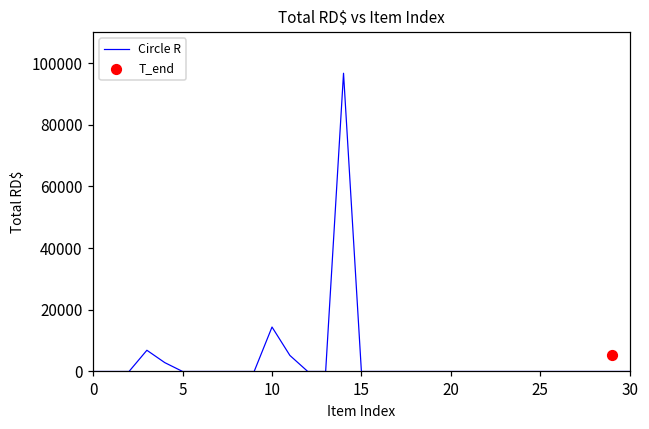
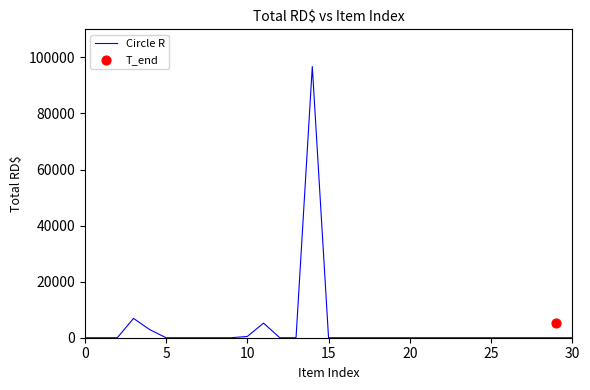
Circle R, 10: 14000 -> 0
